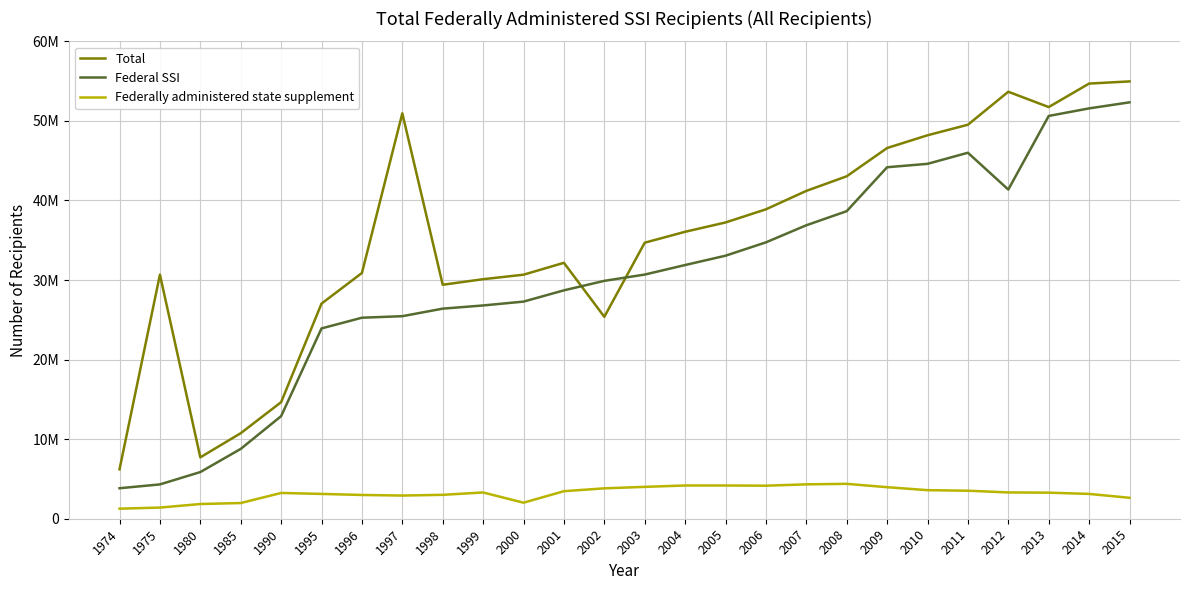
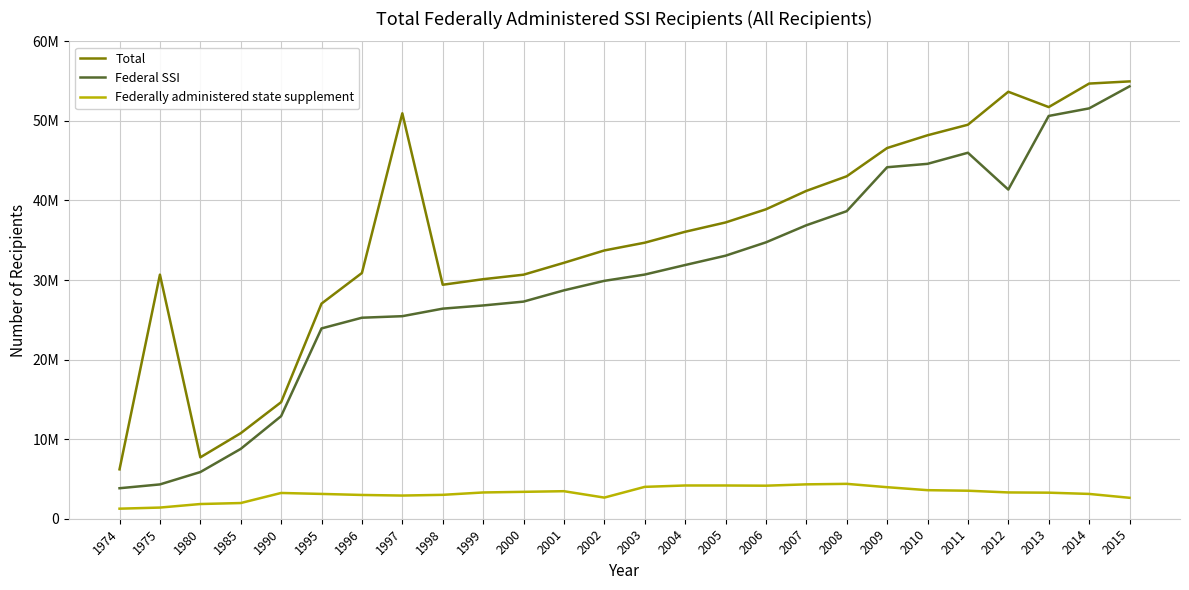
Federally administered state supplement, 2000: 2000000 -> 3000000
Total, 2002: 25000000 -> 34000000
Federally administered state supplement, 2002: 4000000 -> 3000000
Federal SSI, 2015: 52000000 -> 54000000
